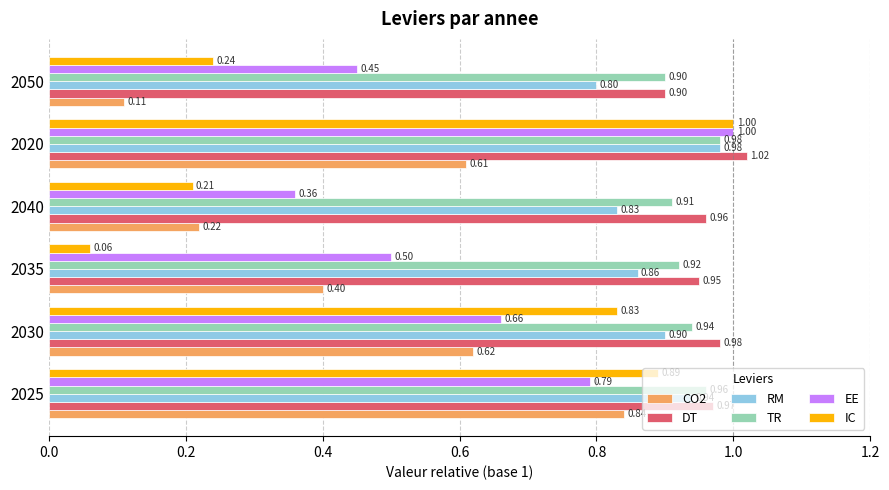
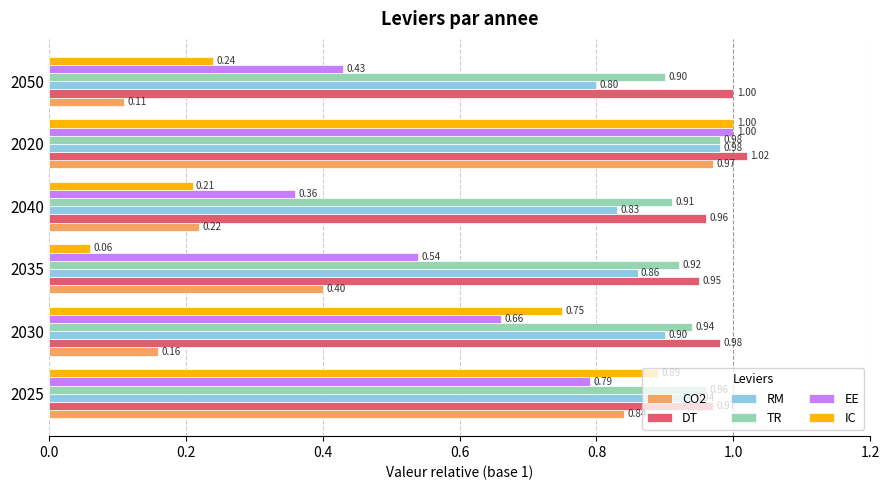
EE, 2050: 0.45 -> 0.43
DT, 2050: 0.90 -> 1.00
CO2, 2020: 0.61 -> 0.97
EE, 2035: 0.50 -> 0.54
IC, 2030: 0.83 -> 0.75
CO2, 2030: 0.62 -> 0.16
